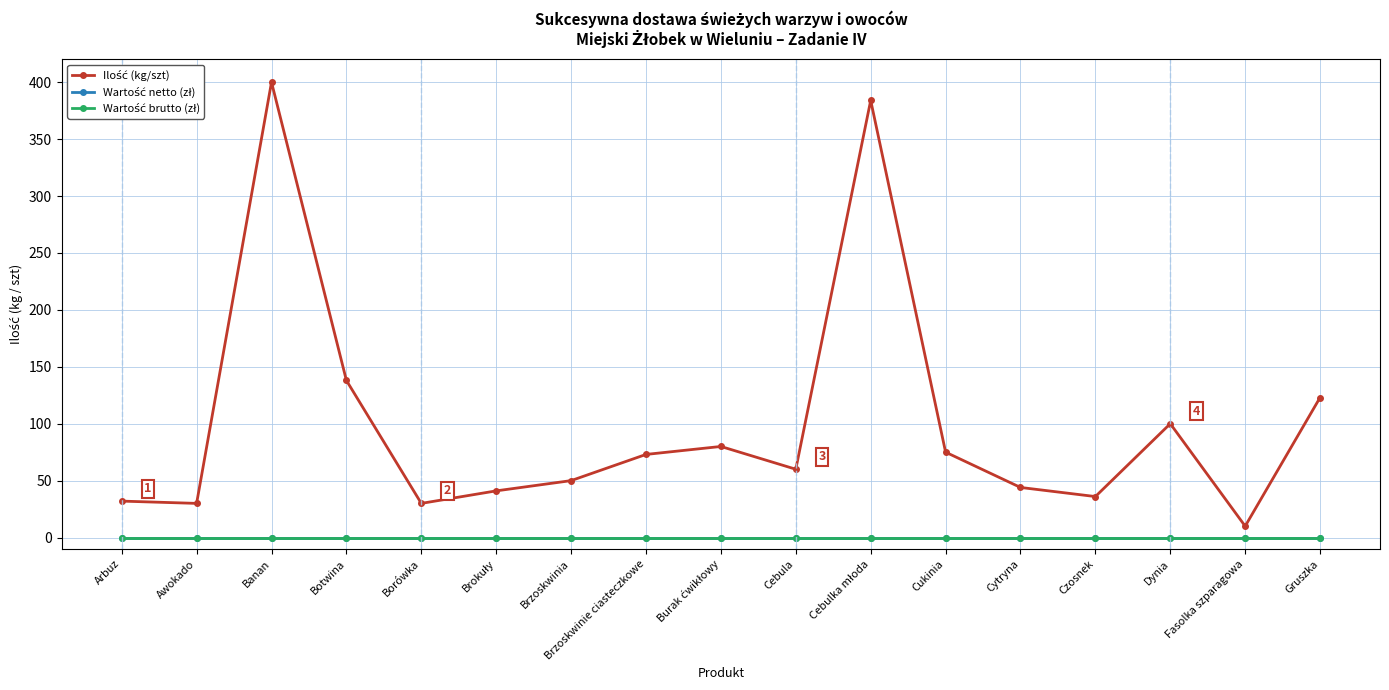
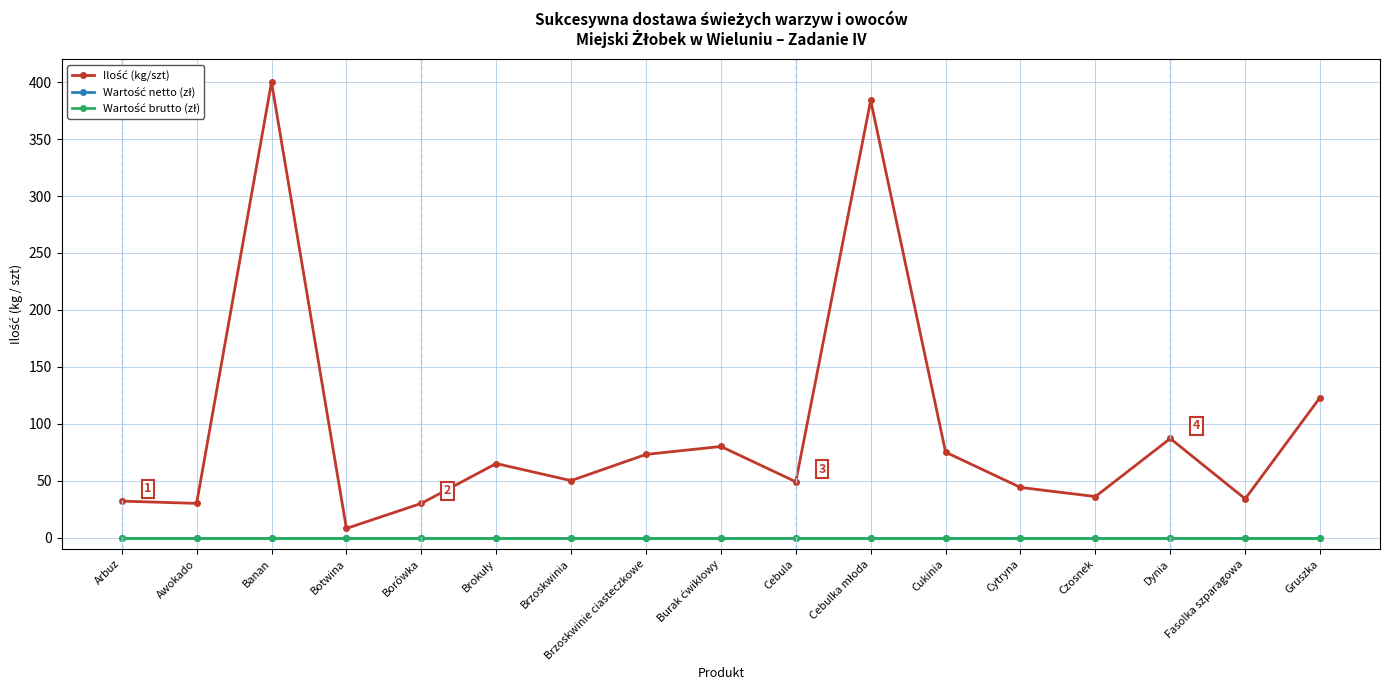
Ilość (kg/szt), Botwina: 138 -> 8
Ilość (kg/szt), Brokuły: 41 -> 65
Ilość (kg/szt), Cebula: 60 -> 49
Ilość (kg/szt), Dynia: 100 -> 87
Ilość (kg/szt), Fasolka szparagowa: 10 -> 34
